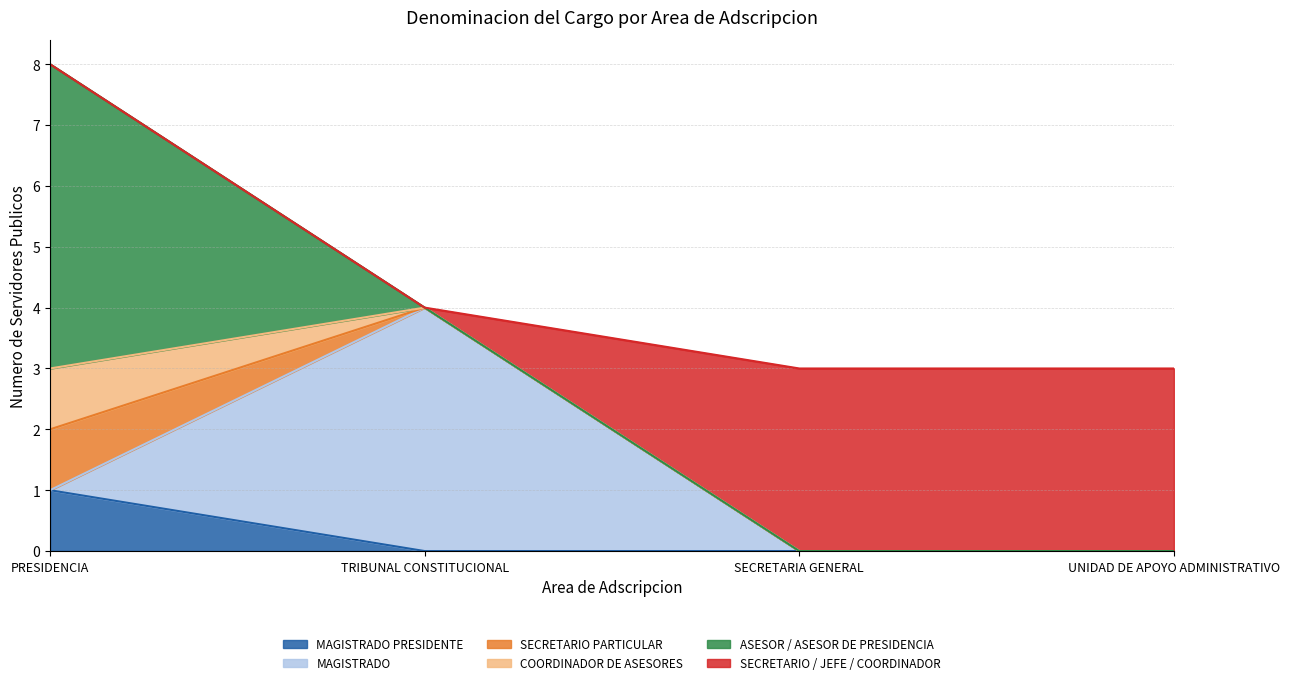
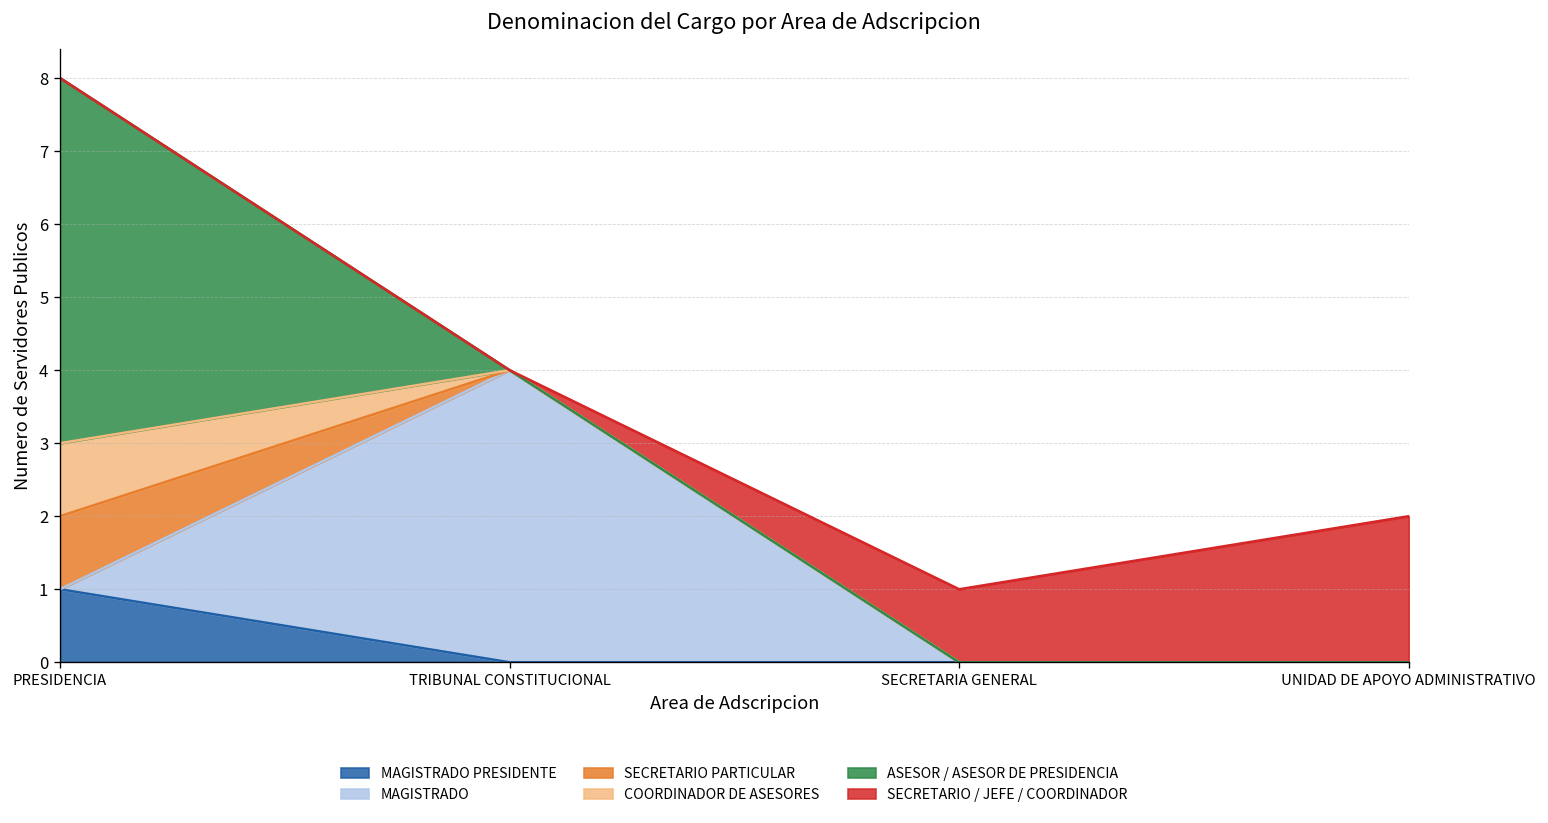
SECRETARIO / JEFE / COORDINADOR, SECRETARIA GENERAL: 3 -> 1
SECRETARIO / JEFE / COORDINADOR, UNIDAD DE APOYO ADMINISTRATIVO: 3 -> 2
